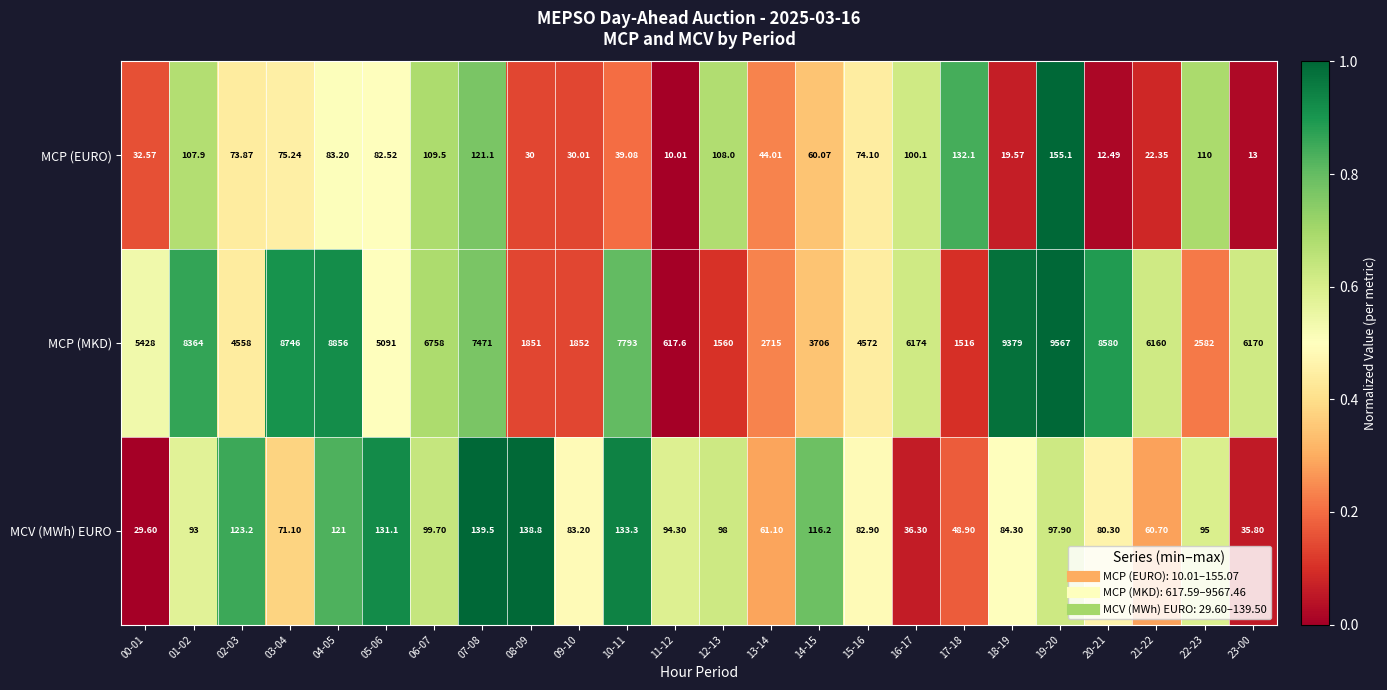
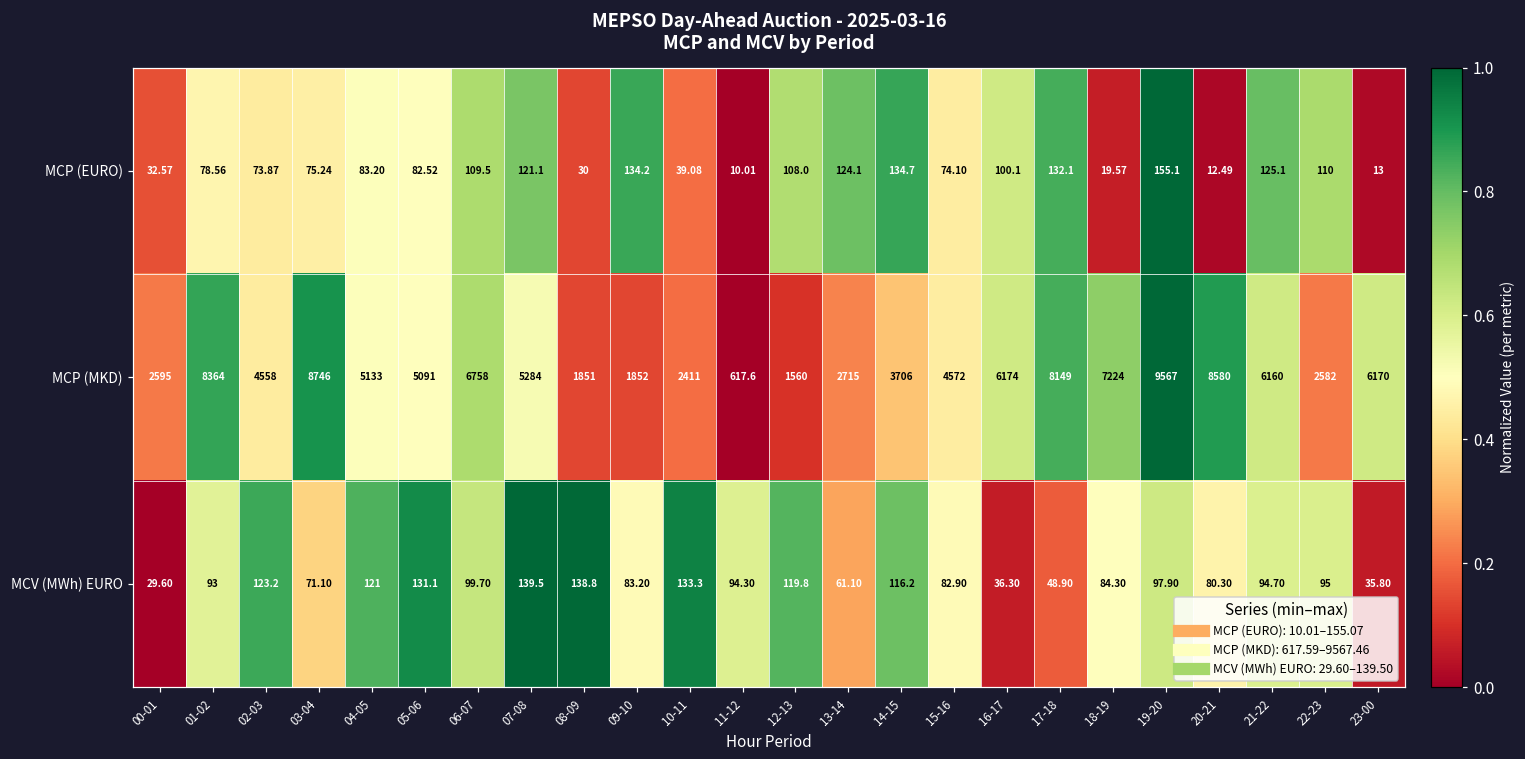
MCP (EURO), 01-02: 107.9 -> 78.56
MCP (EURO), 09-10: 30.01 -> 134.2
MCP (EURO), 13-14: 44.01 -> 124.1
MCP (EURO), 14-15: 60.07 -> 134.7
MCP (EURO), 21-22: 22.35 -> 125.1
MCP (MKD), 00-01: 5428 -> 2595
MCP (MKD), 04-05: 8856 -> 5133
MCP (MKD), 07-08: 7471 -> 5284
MCP (MKD), 10-11: 7793 -> 2411
MCP (MKD), 17-18: 1516 -> 8149
MCP (MKD), 18-19: 9379 -> 7224
MCV (MWh) EURO, 12-13: 98 -> 119.8
MCV (MWh) EURO, 21-22: 60.70 -> 94.70
